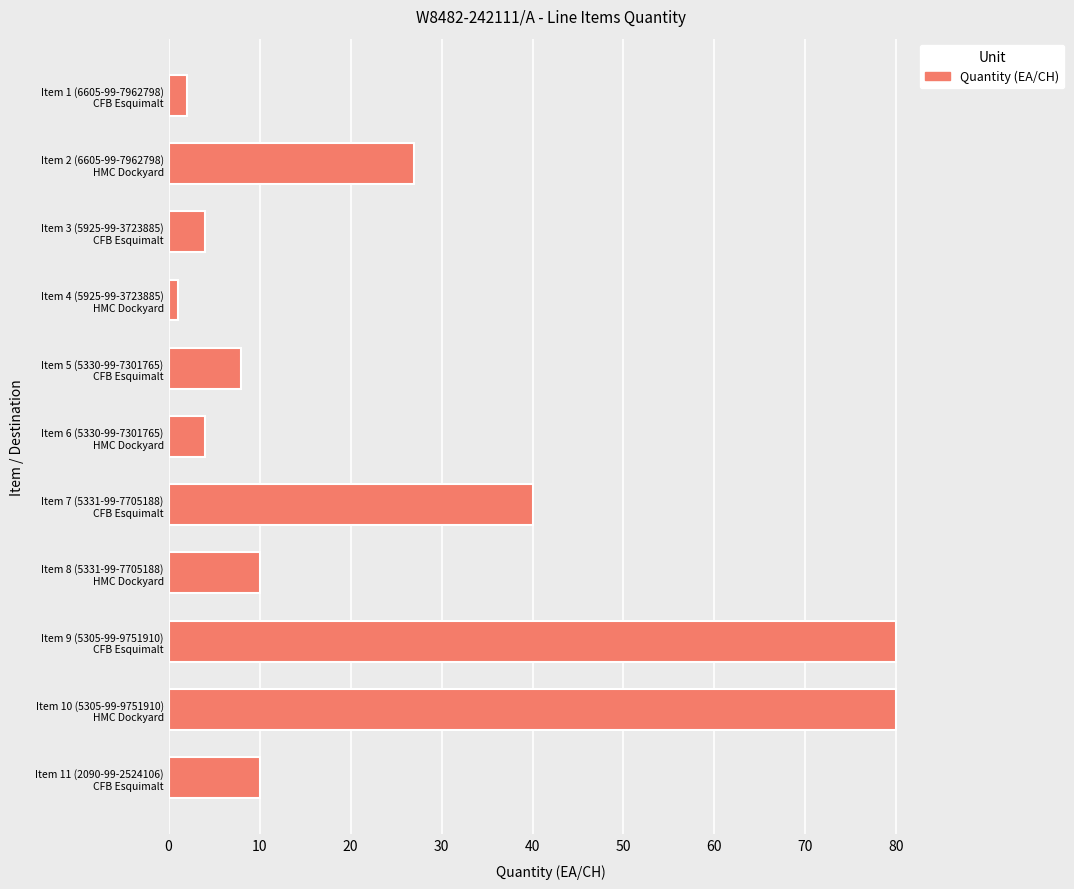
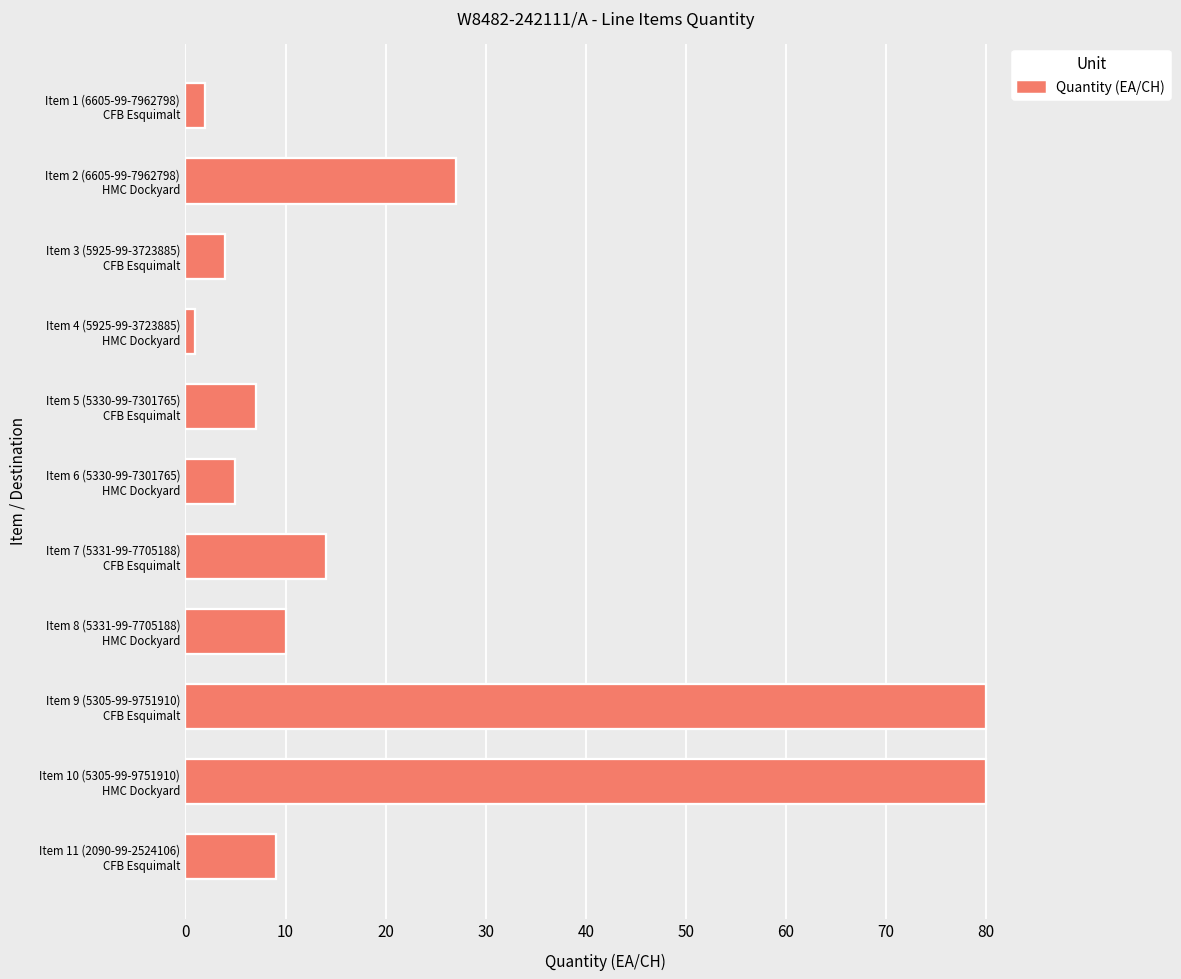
Item 5 (5330-99-7301765) CFB Esquimalt: 8 -> 7
Item 6 (5330-99-7301765) HMC Dockyard: 4 -> 5
Item 7 (5331-99-7705188) CFB Esquimalt: 40 -> 14
Item 11 (2090-99-2524106) CFB Esquimalt: 10 -> 9
